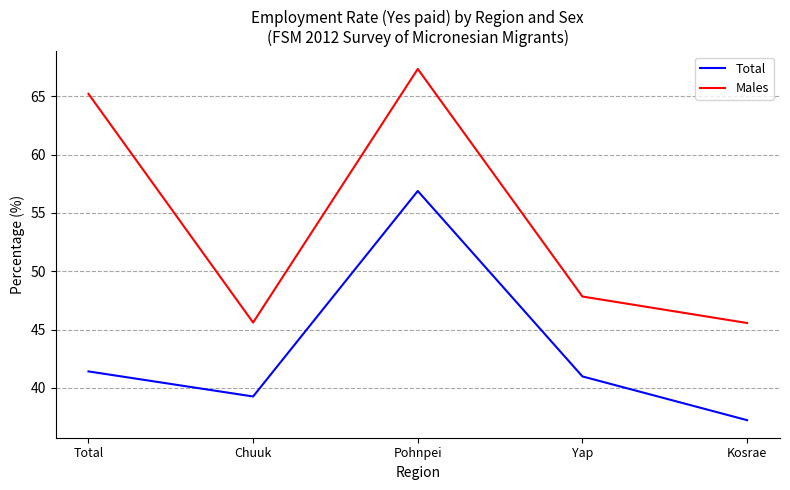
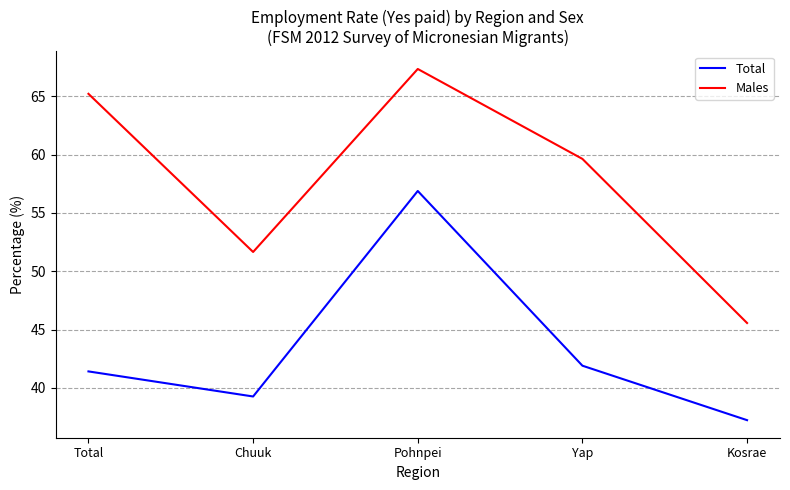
Males, Chuuk: 45.6 -> 51.7
Total, Yap: 41.0 -> 41.9
Males, Yap: 47.8 -> 59.6
